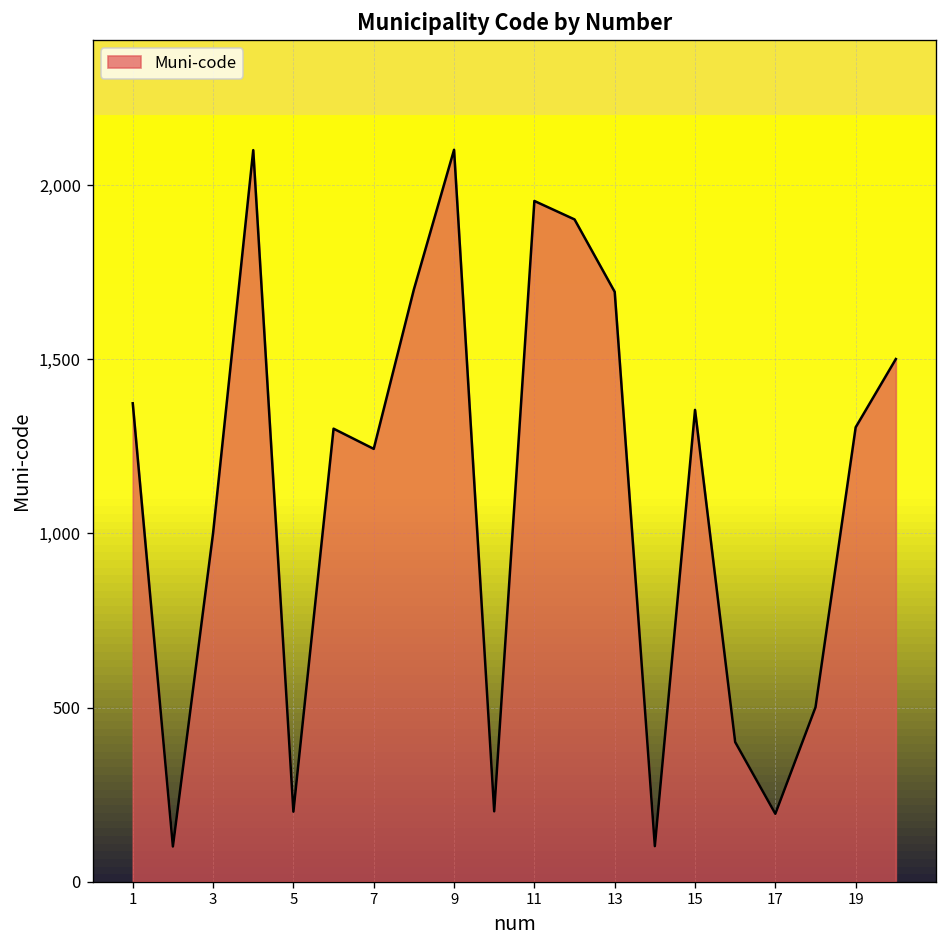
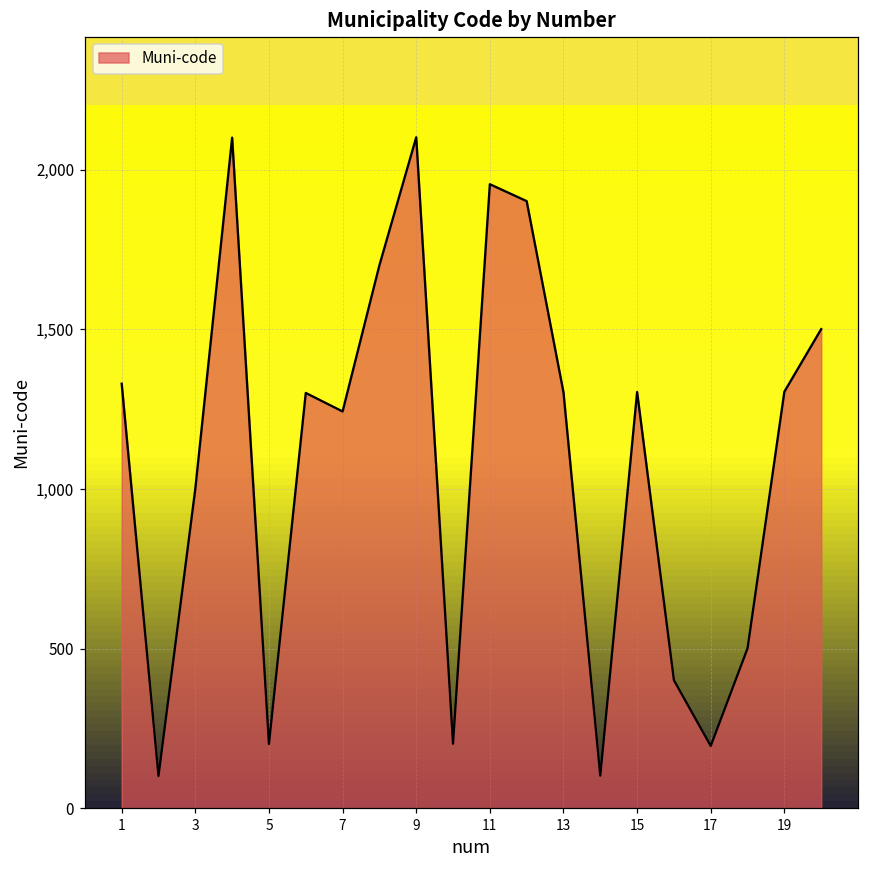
1: 1,370 -> 1,330
13: 1,690 -> 1,300
15: 1,360 -> 1,300
